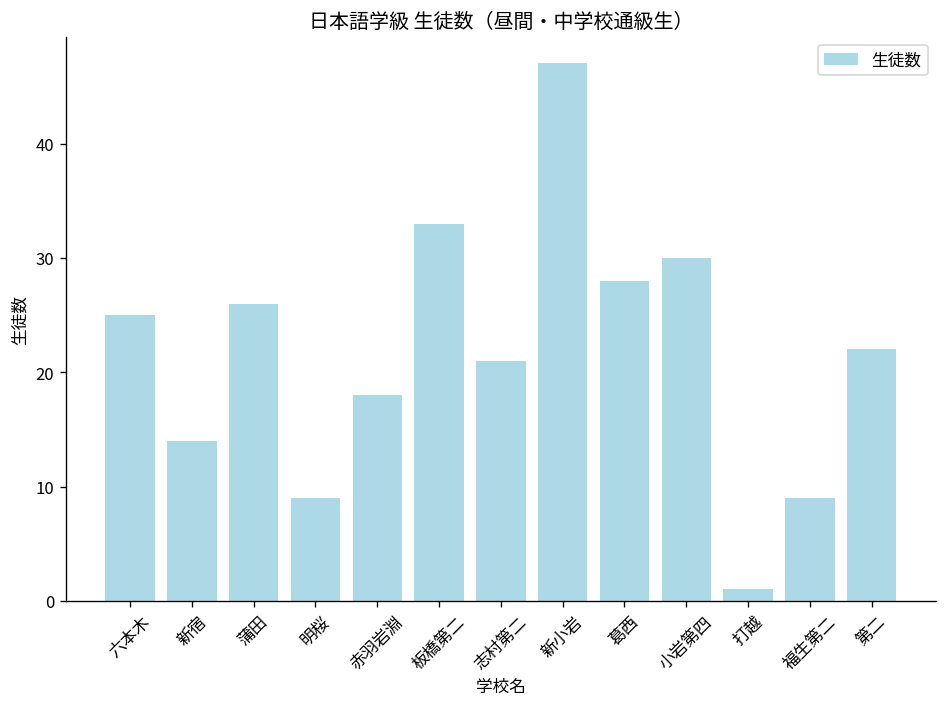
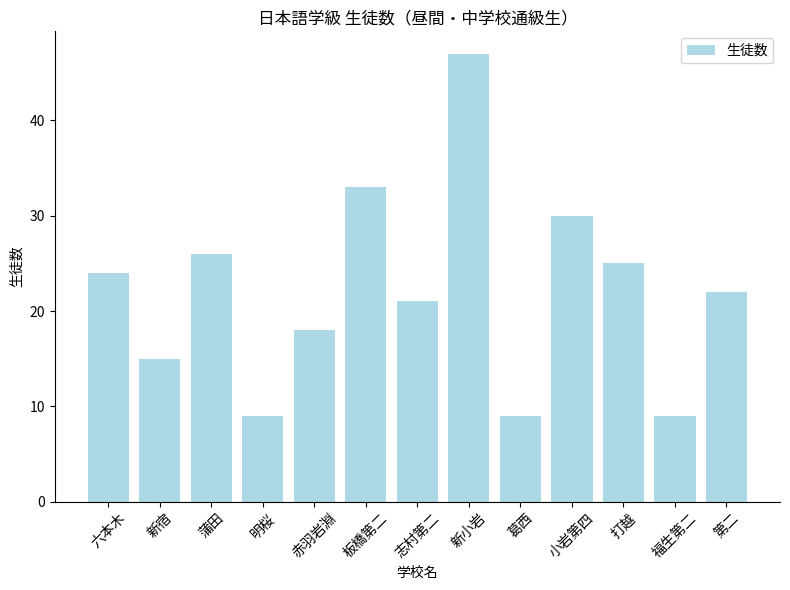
六本木: 25 -> 24
新宿: 14 -> 15
葛西: 28 -> 9
打越: 1 -> 25
